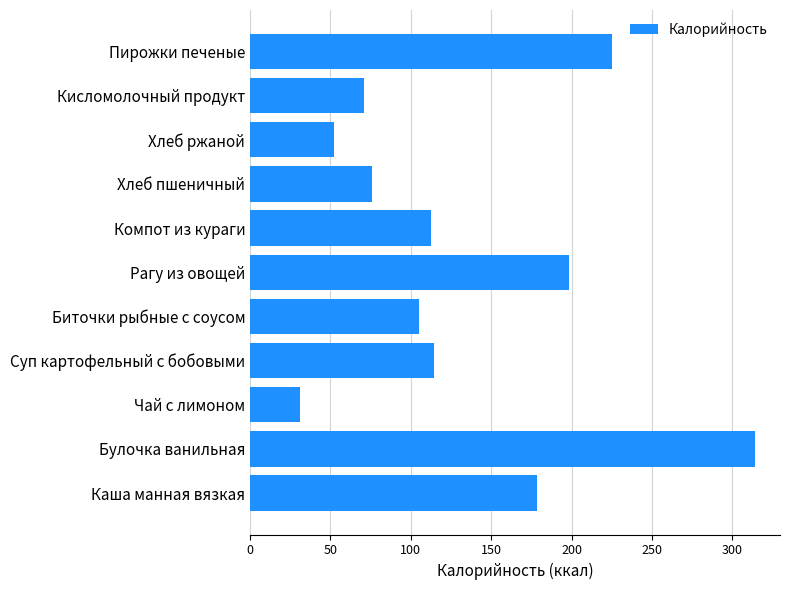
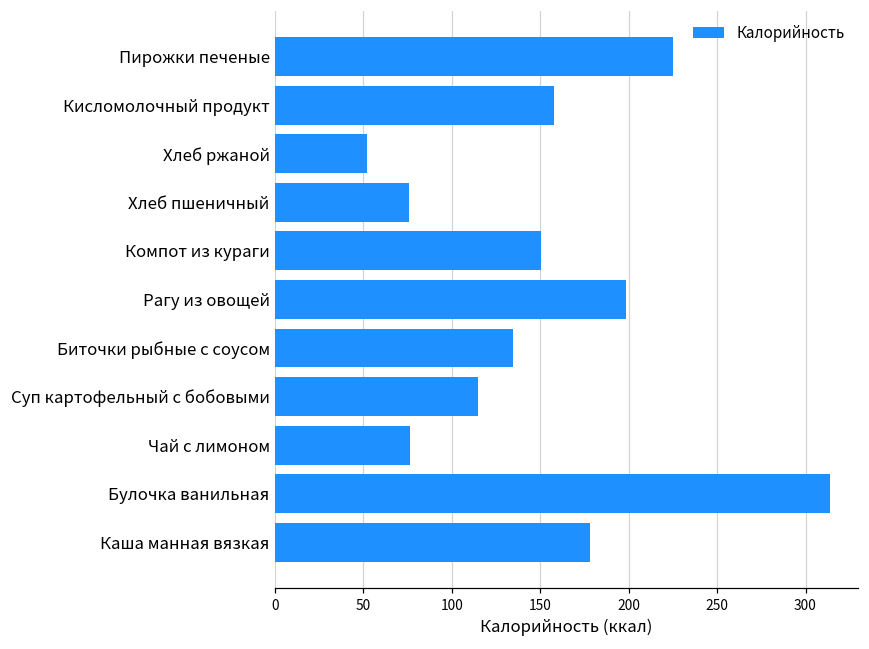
Кисломолочный продукт: 71 -> 158
Компот из кураги: 112 -> 150
Биточки рыбные с соусом: 105 -> 135
Чай с лимоном: 31 -> 76
